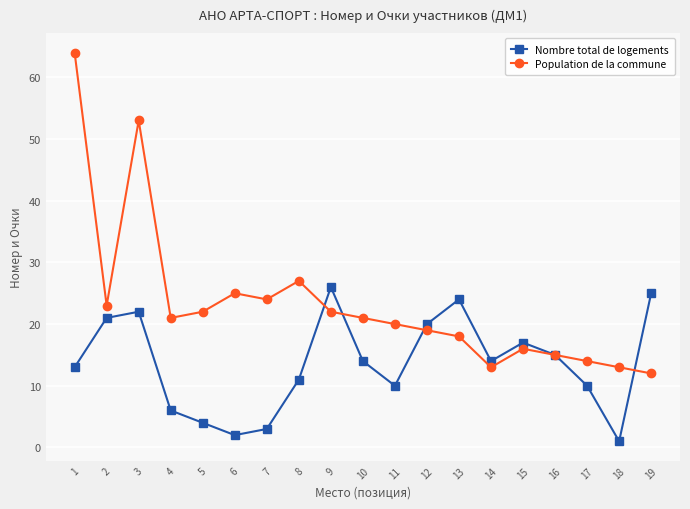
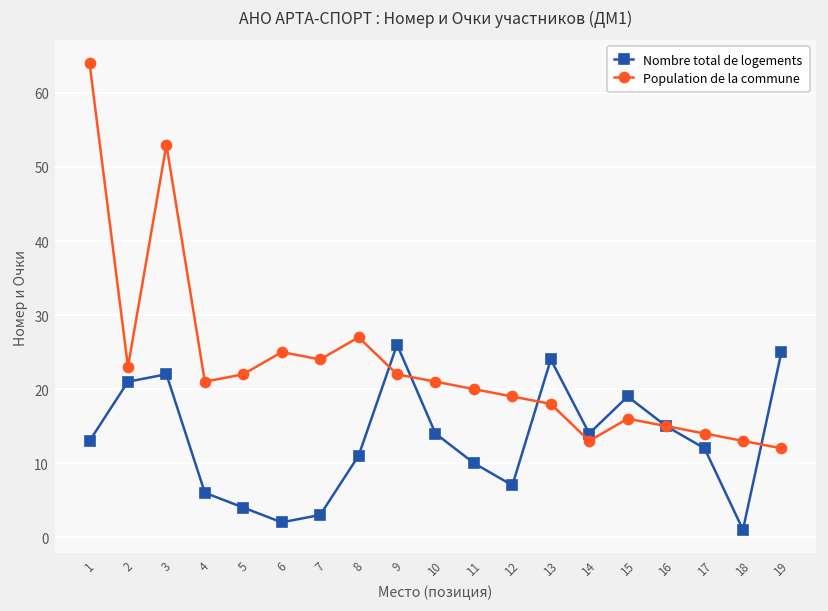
Nombre total de logements, 12: 20 -> 7
Nombre total de logements, 15: 17 -> 19
Nombre total de logements, 17: 10 -> 12
